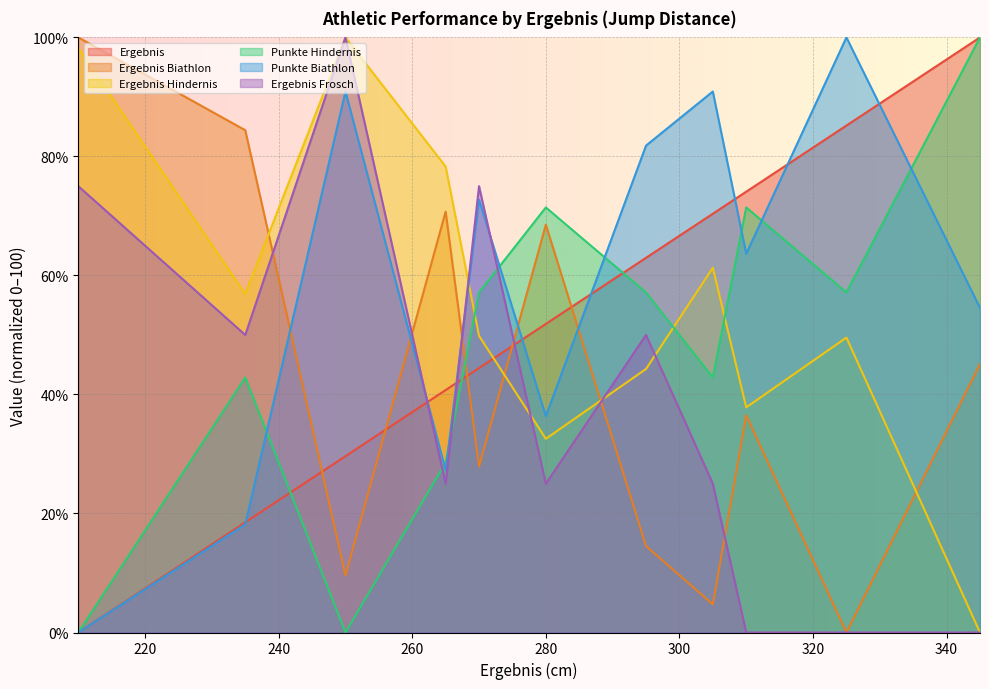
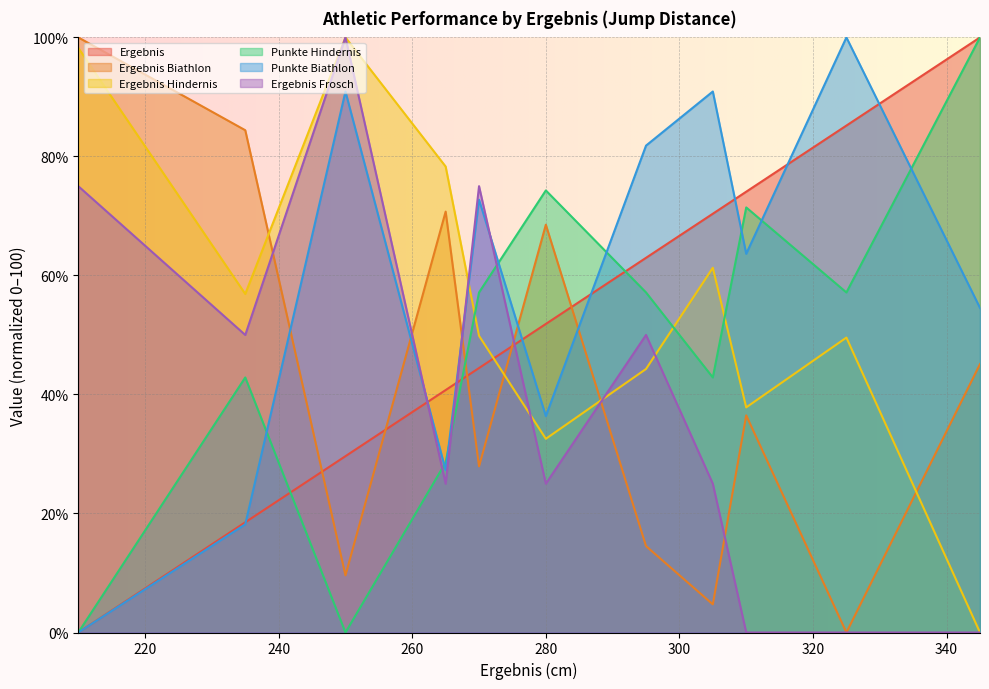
Punkte Hindernis, 280: 71% -> 74%
